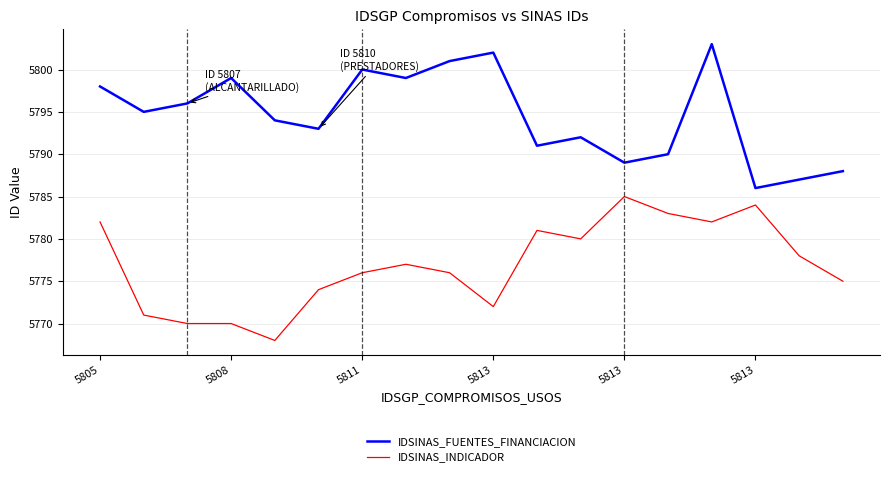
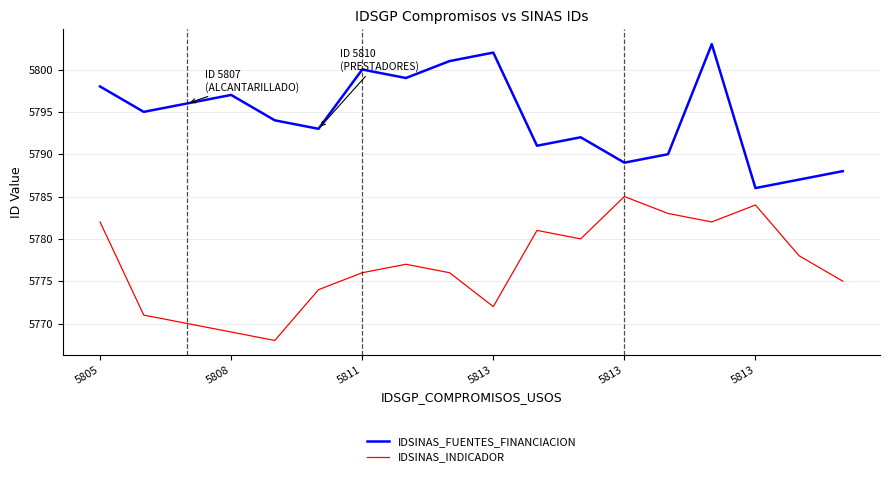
IDSINAS_FUENTES_FINANCIACION, 5808: 5799 -> 5797
IDSINAS_INDICADOR, 5808: 5770 -> 5769
